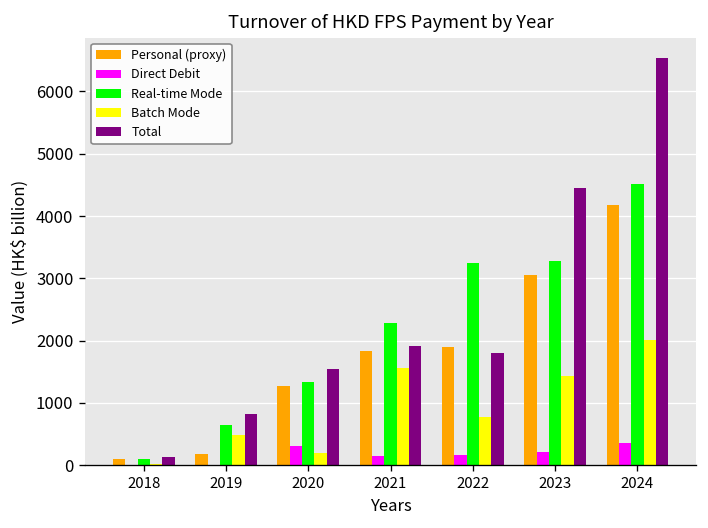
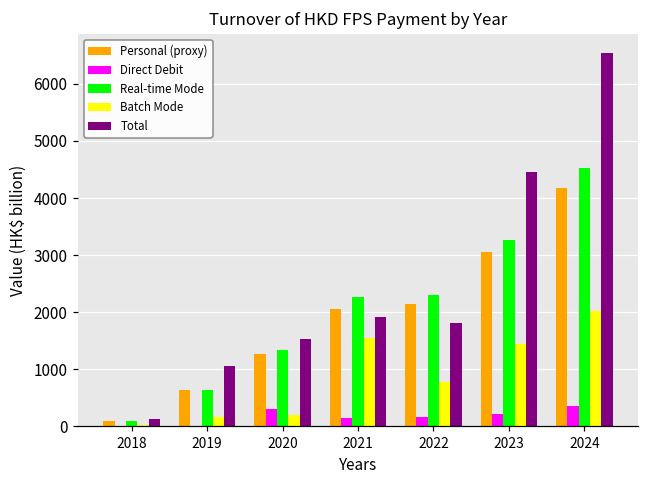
Personal (proxy), 2019: 200 -> 600
Batch Mode, 2019: 500 -> 200
Total, 2019: 800 -> 1100
Personal (proxy), 2021: 1800 -> 2100
Personal (proxy), 2022: 1900 -> 2100
Real-time Mode, 2022: 3200 -> 2300
